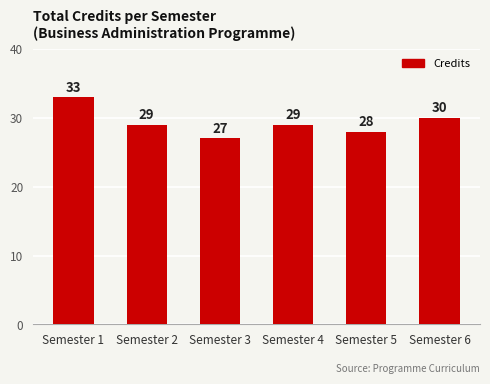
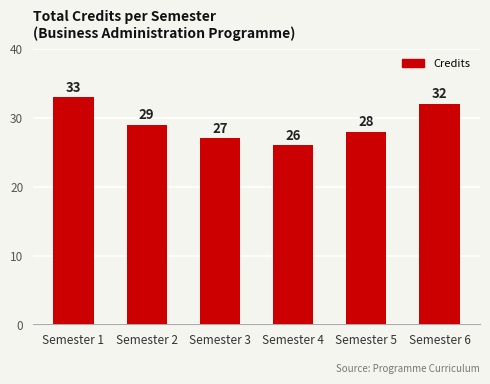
Semester 4: 29 -> 26
Semester 6: 30 -> 32
